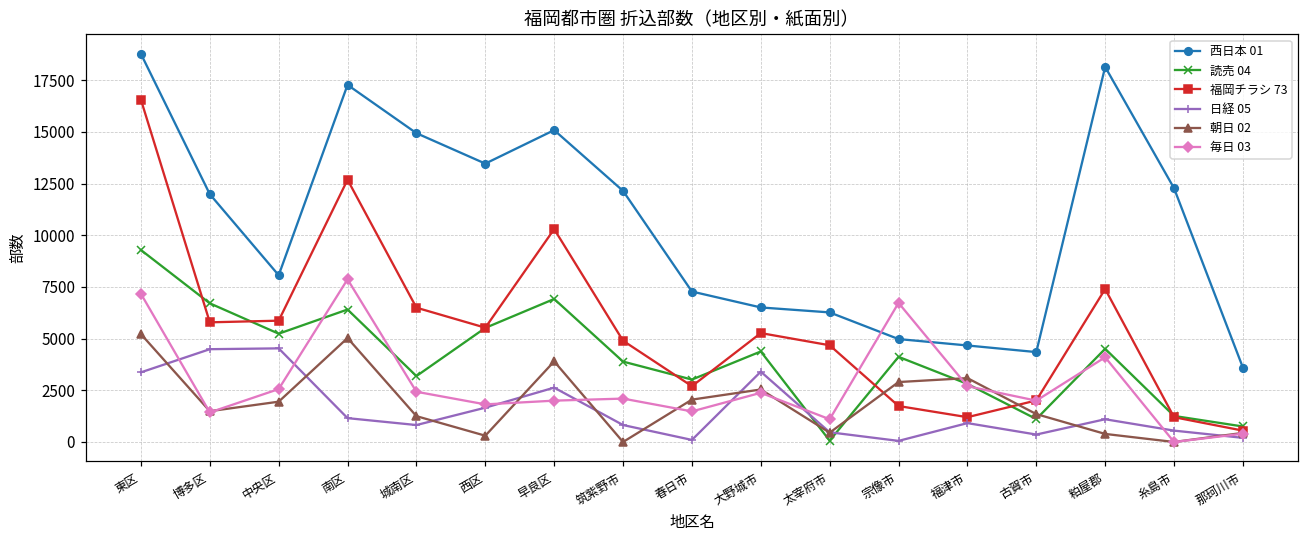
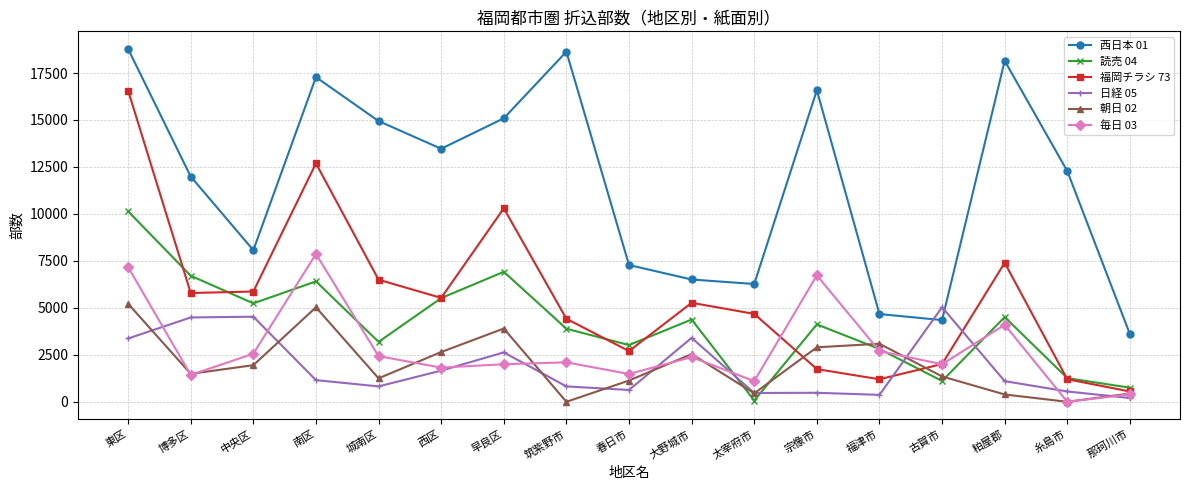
読売 04, 東区: 9300 -> 10100
朝日 02, 西区: 300 -> 2700
西日本 01, 筑紫野市: 12200 -> 18600
福岡チラシ 73, 筑紫野市: 4900 -> 4400
日経 05, 春日市: 100 -> 600
朝日 02, 春日市: 2100 -> 1100
西日本 01, 宗像市: 5000 -> 16600
日経 05, 宗像市: 100 -> 500
日経 05, 福津市: 900 -> 400
日経 05, 古賀市: 400 -> 5000
